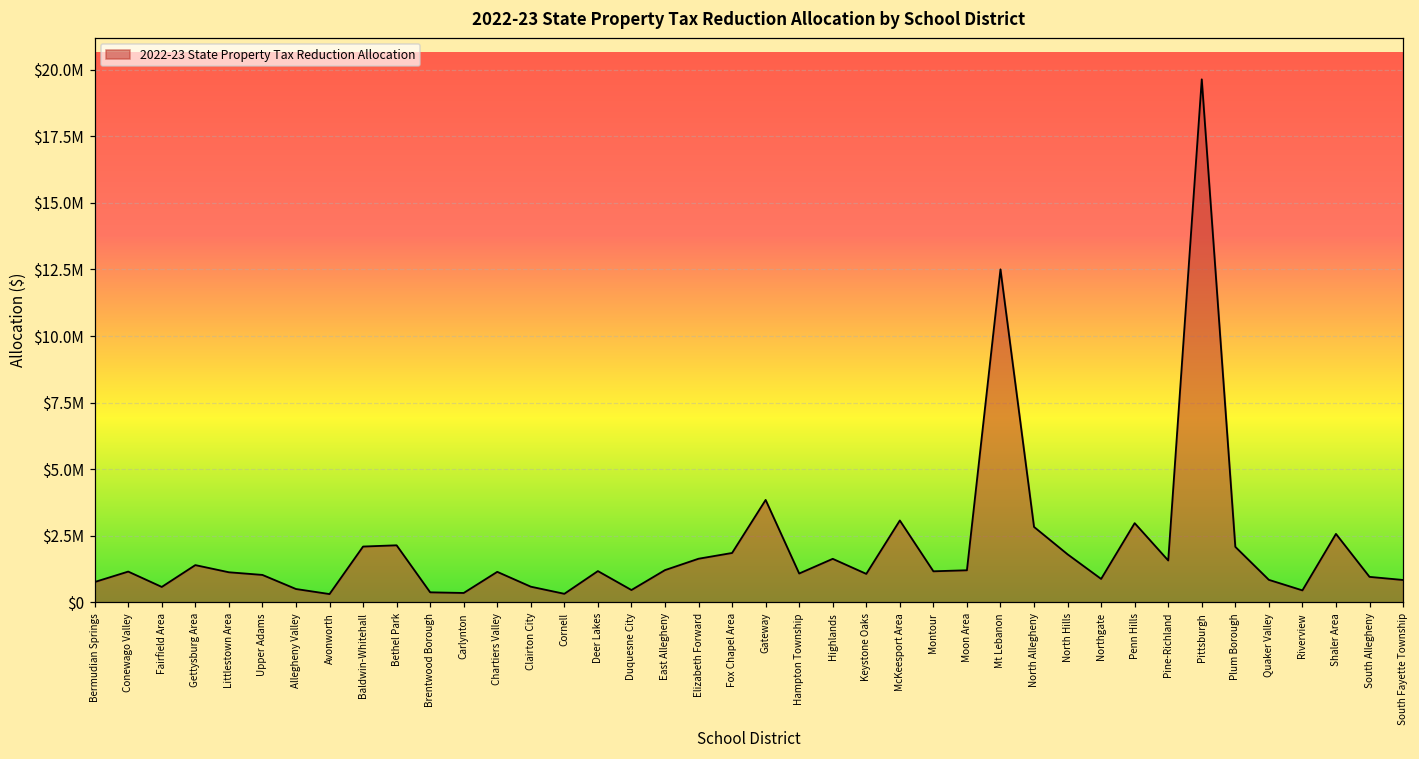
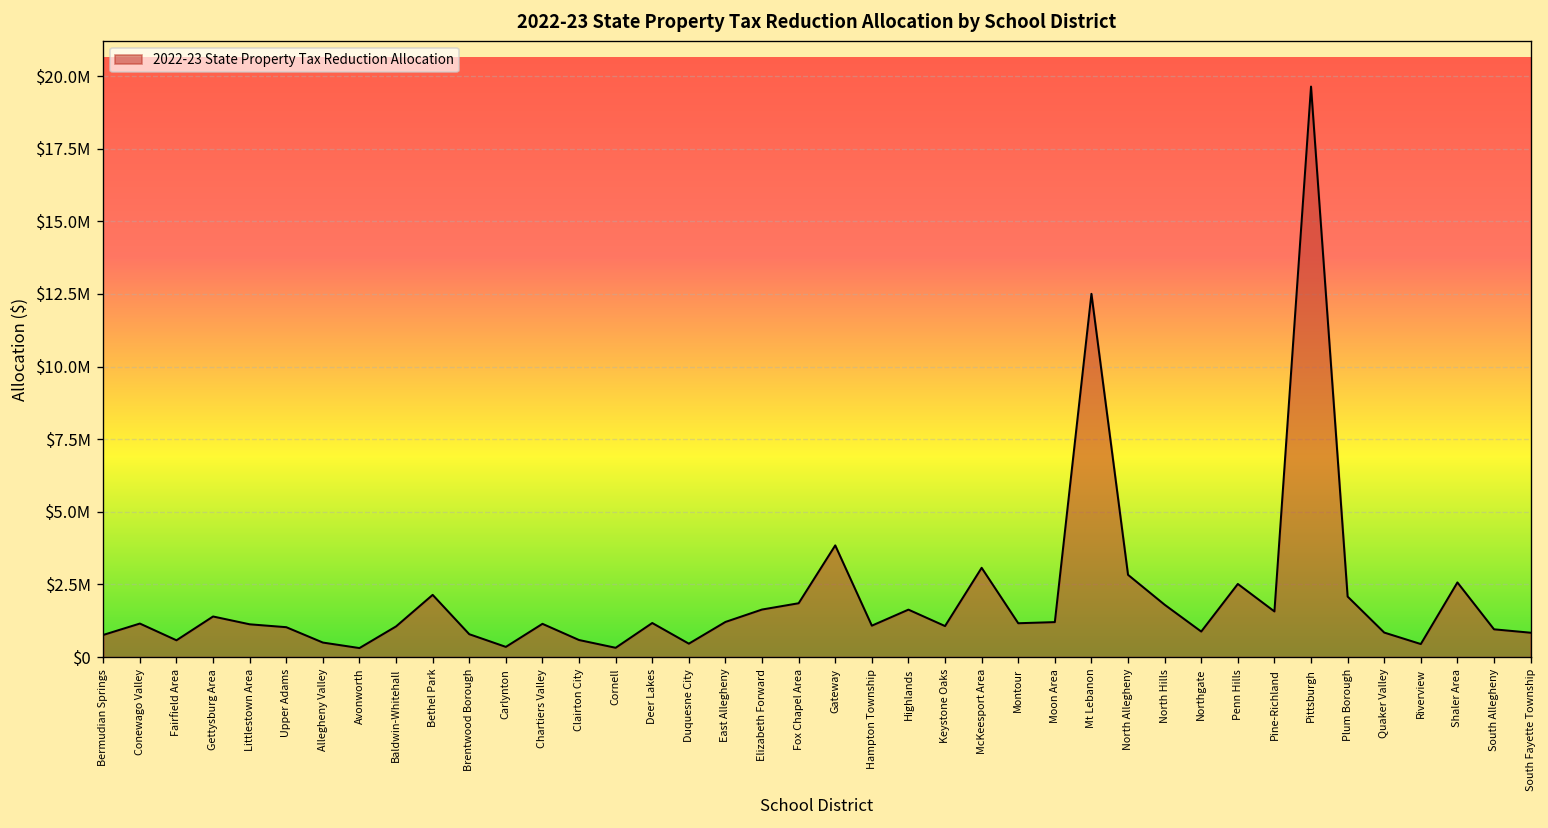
Baldwin-Whitehall: $2100000 -> $1100000
Brentwood Borough: $400000 -> $800000
Penn Hills: $3000000 -> $2500000
